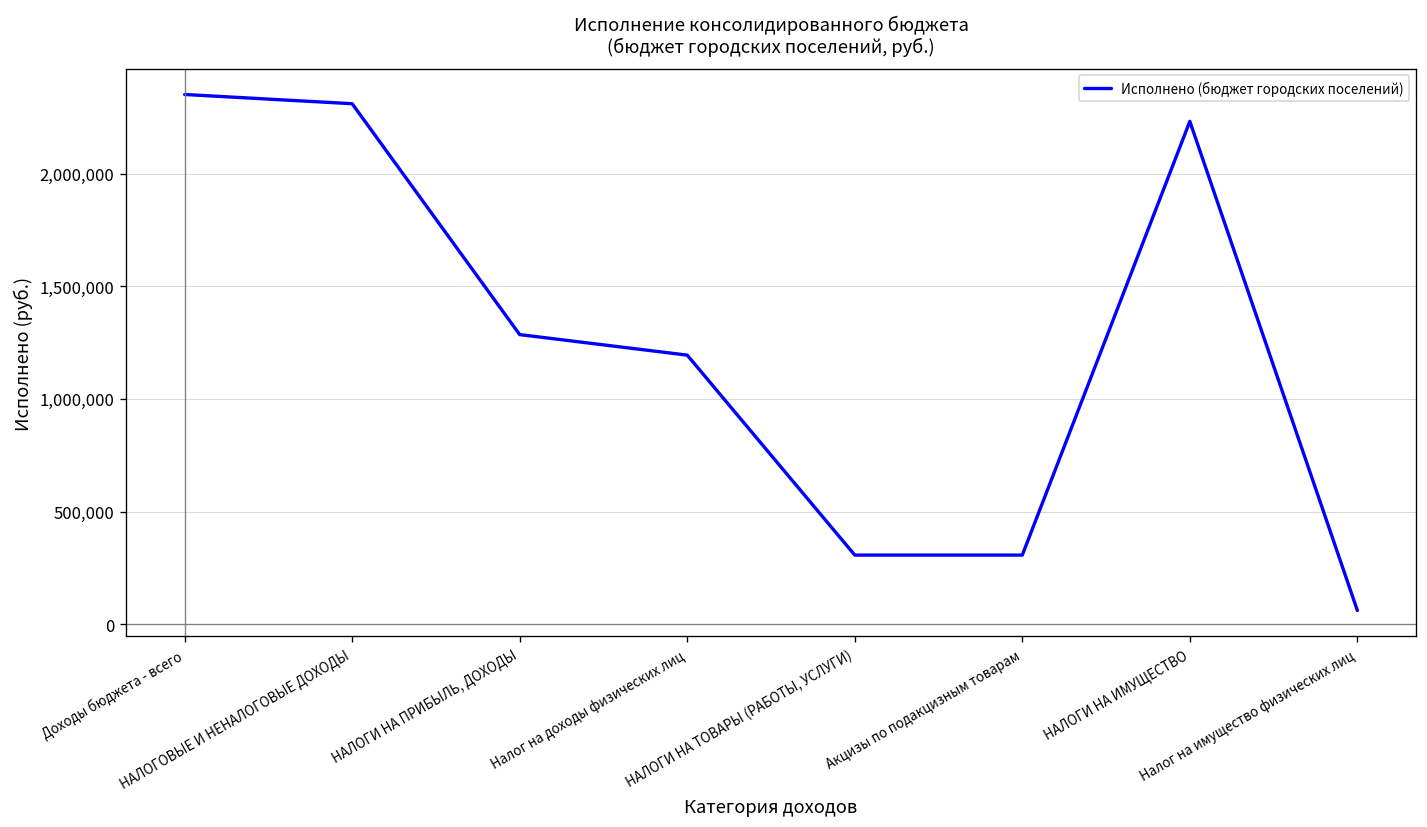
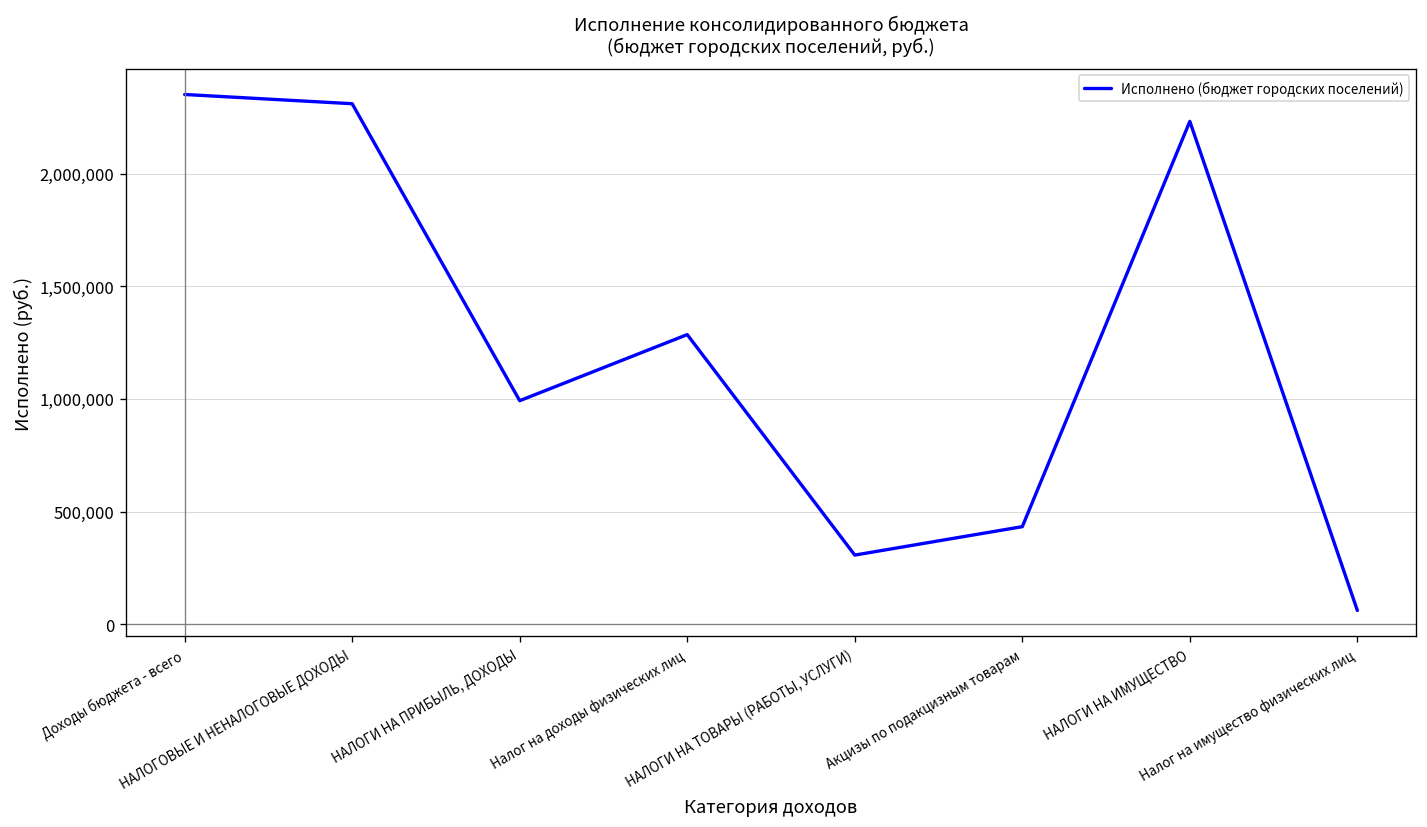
НАЛОГИ НА ПРИБЫЛЬ, ДОХОДЫ: 1,290,000 -> 990,000
Налог на доходы физических лиц: 1,190,000 -> 1,290,000
Акцизы по подакцизным товарам: 310,000 -> 430,000
